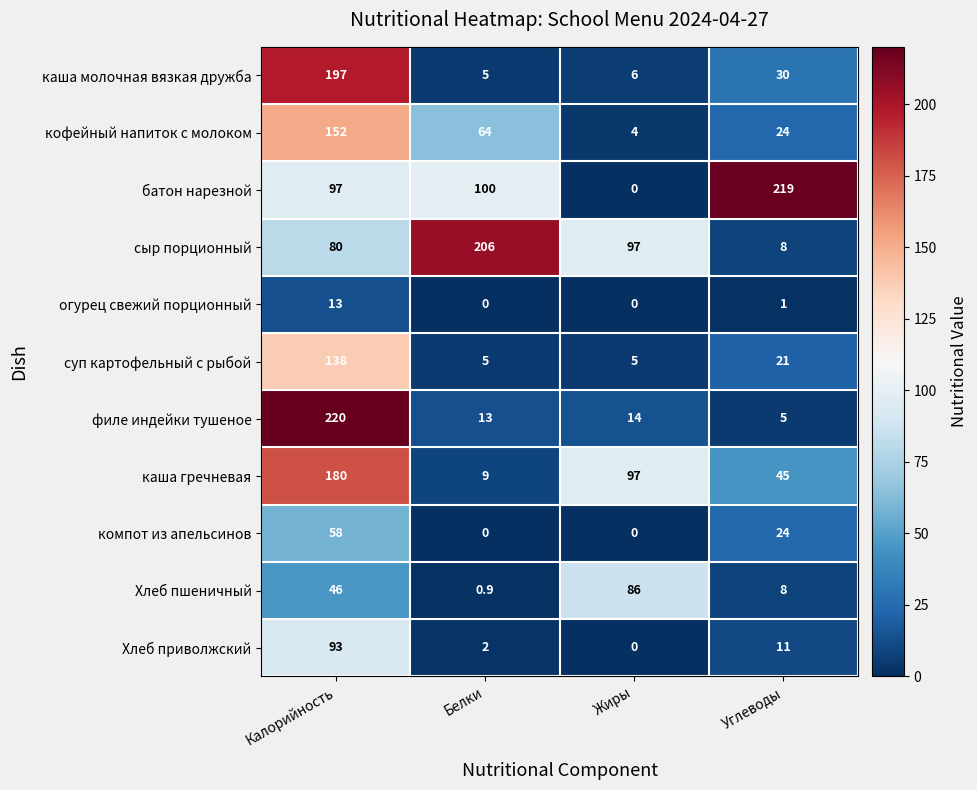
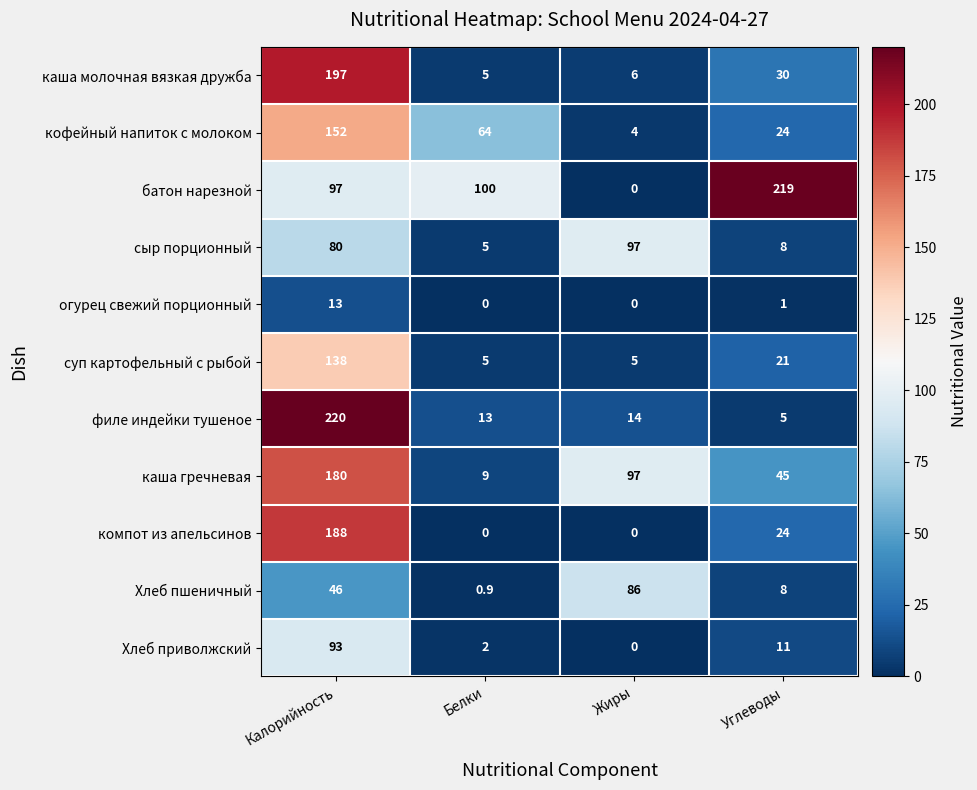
сыр порционный, Белки: 206 -> 5
компот из апельсинов, Калорийность: 58 -> 188
